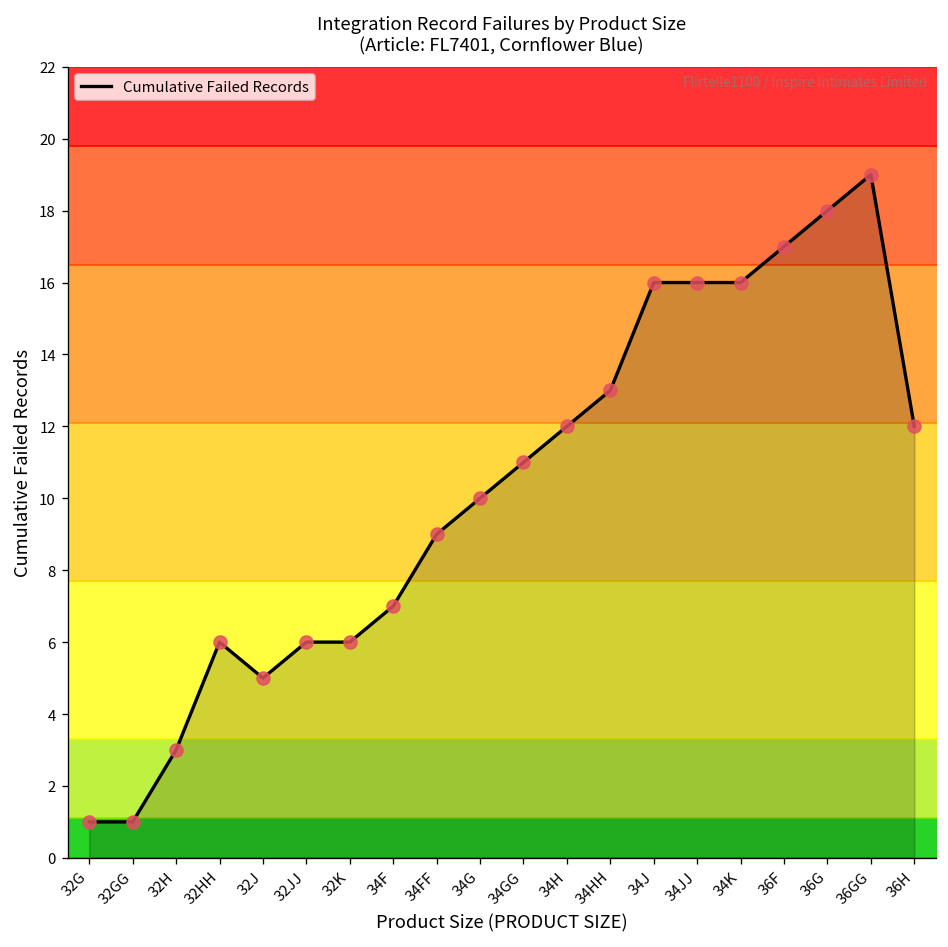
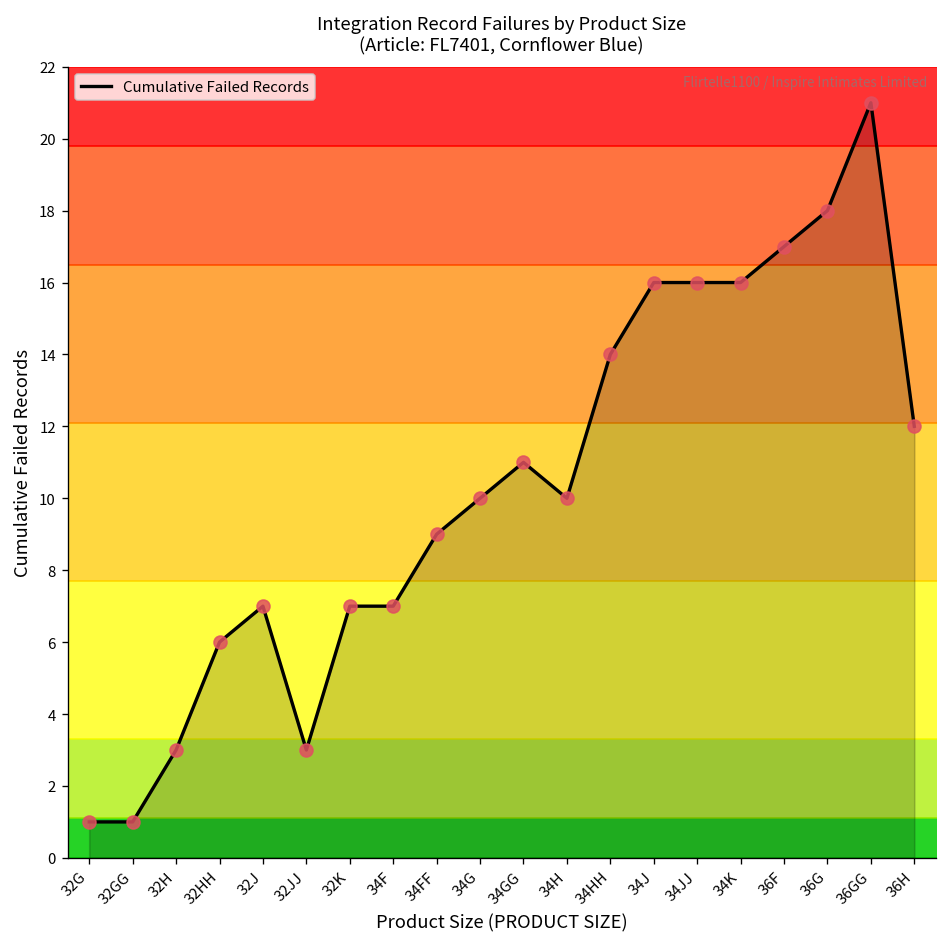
Cumulative Failed Records, 32J: 5 -> 7
Cumulative Failed Records, 32JJ: 6 -> 3
Cumulative Failed Records, 32K: 6 -> 7
Cumulative Failed Records, 34H: 12 -> 10
Cumulative Failed Records, 34HH: 13 -> 14
Cumulative Failed Records, 36GG: 19 -> 21
